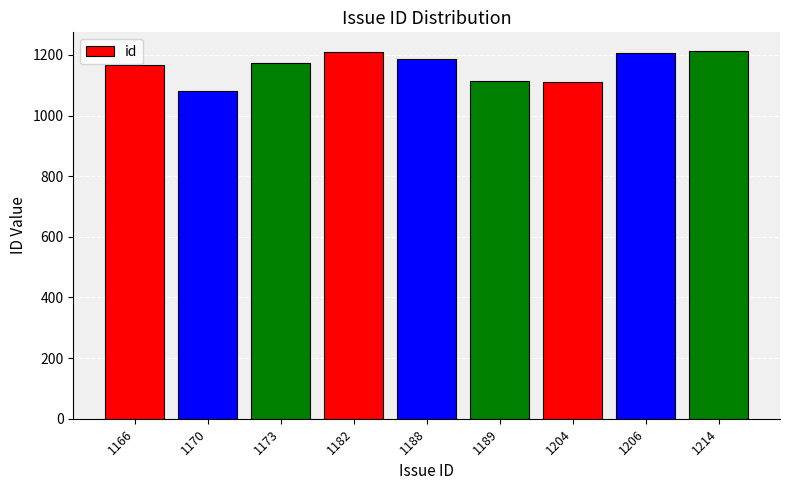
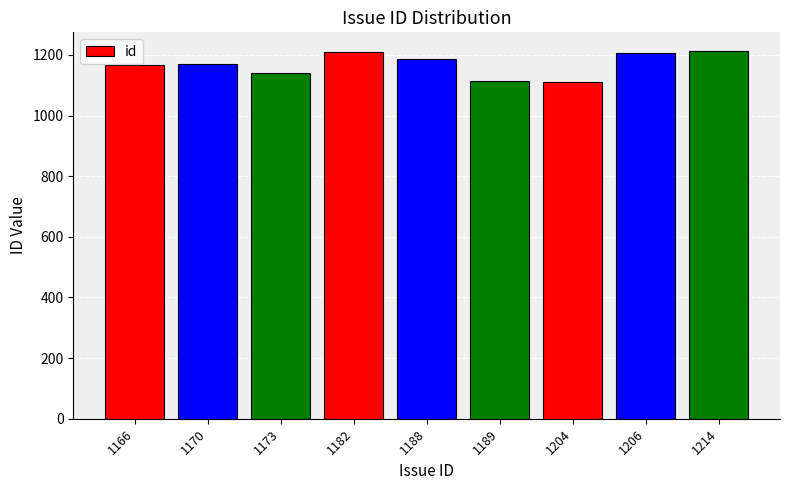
1170: 1080 -> 1170
1173: 1170 -> 1140
